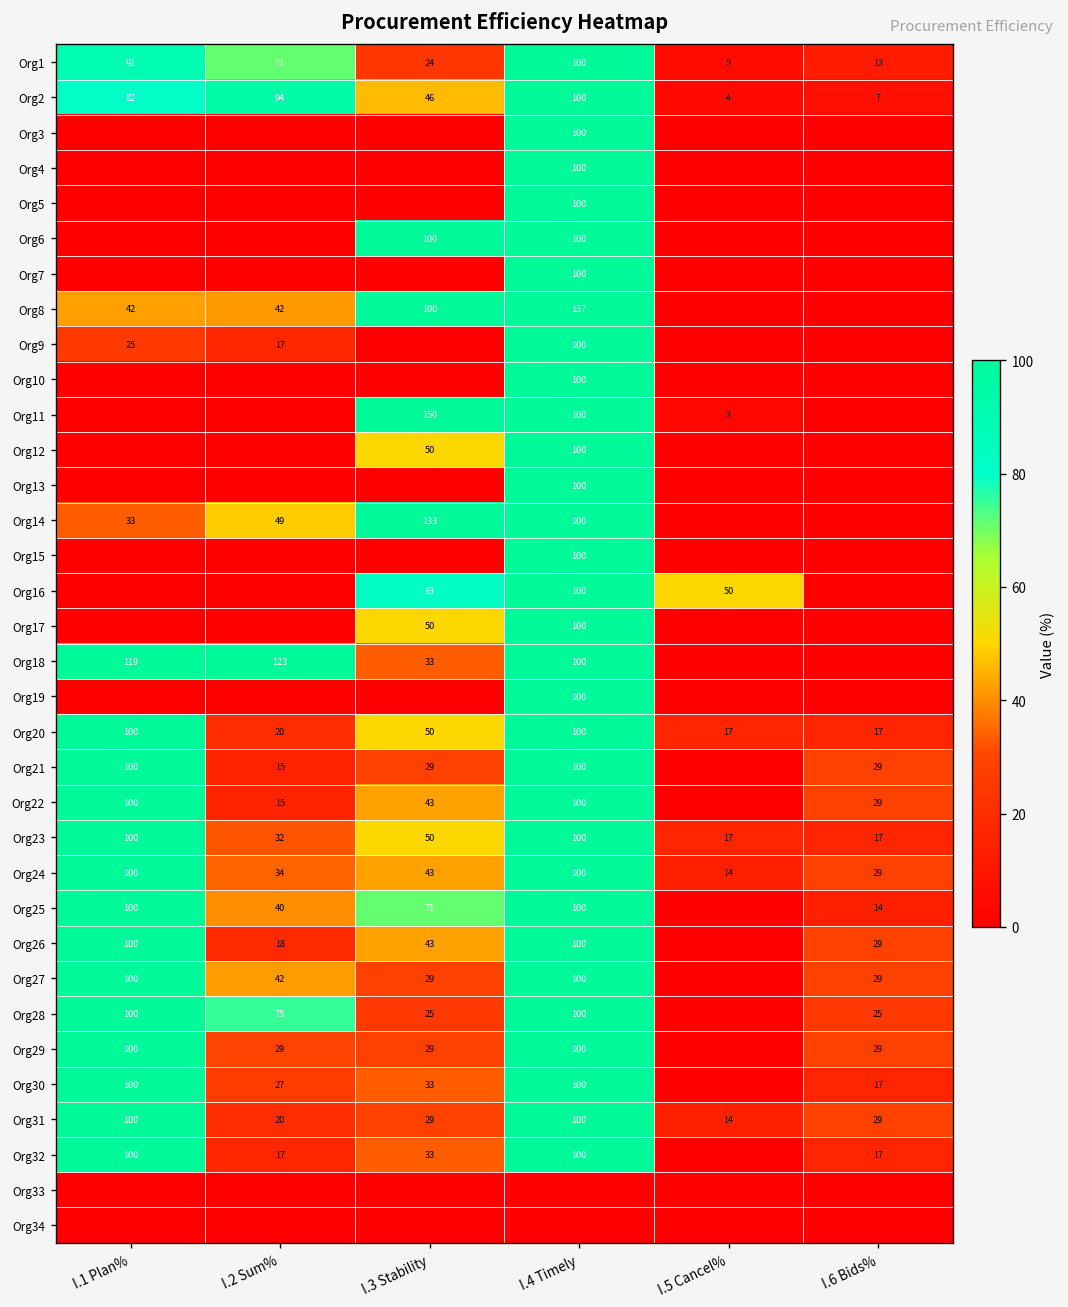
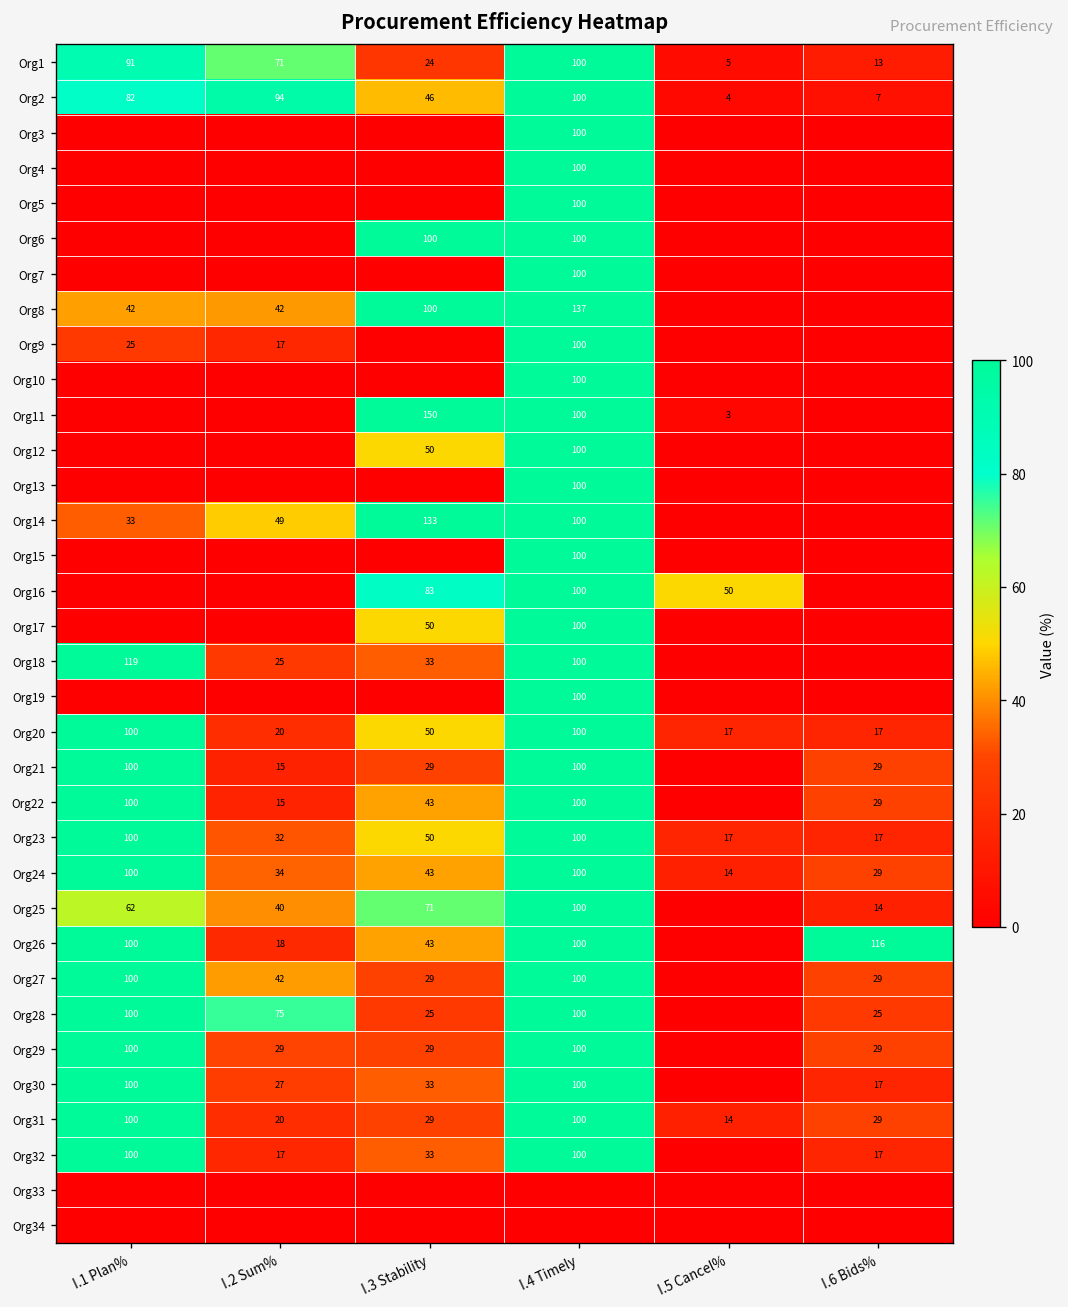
Org18, I.2 Sum%: 123 -> 25
Org25, I.1 Plan%: 100 -> 62
Org26, I.6 Bids%: 29 -> 116
